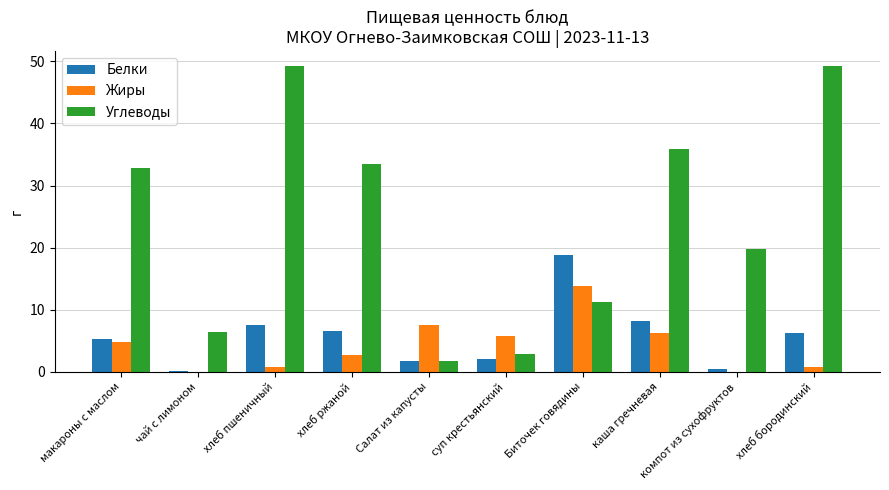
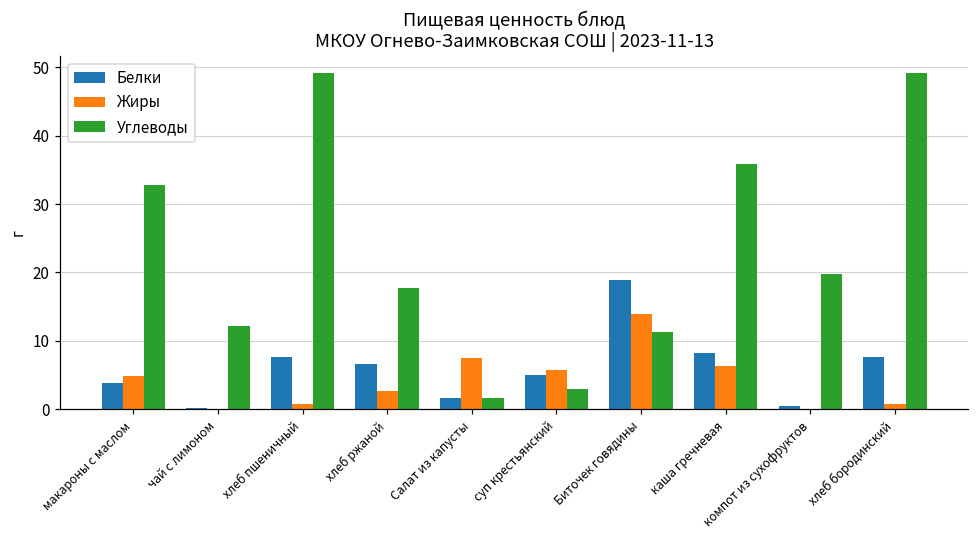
Белки, макароны с маслом: 5 -> 4
Углеводы, чай с лимоном: 6 -> 12
Углеводы, хлеб ржаной: 33 -> 18
Белки, суп крестьянский: 2 -> 5
Белки, хлеб бородинский: 6 -> 8
